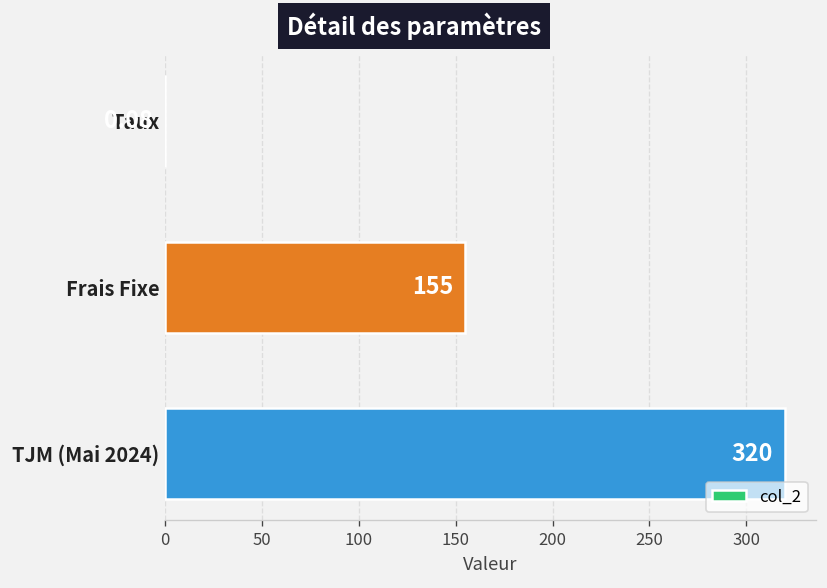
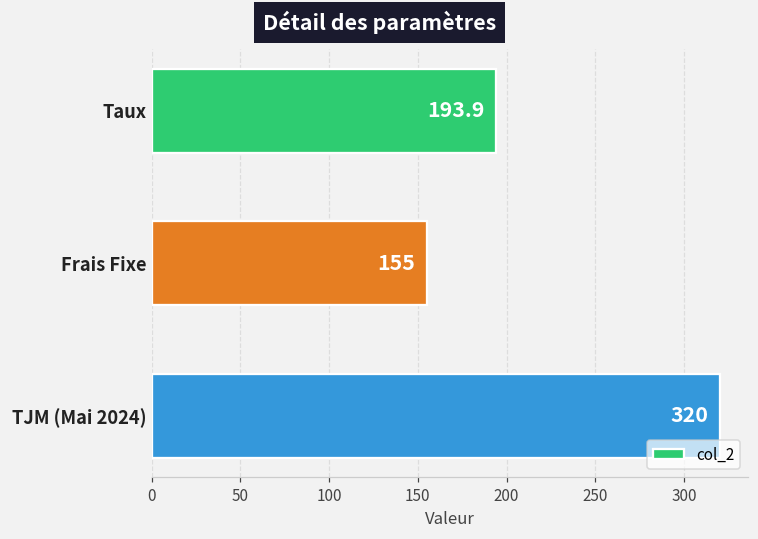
Taux: 0 -> 194
